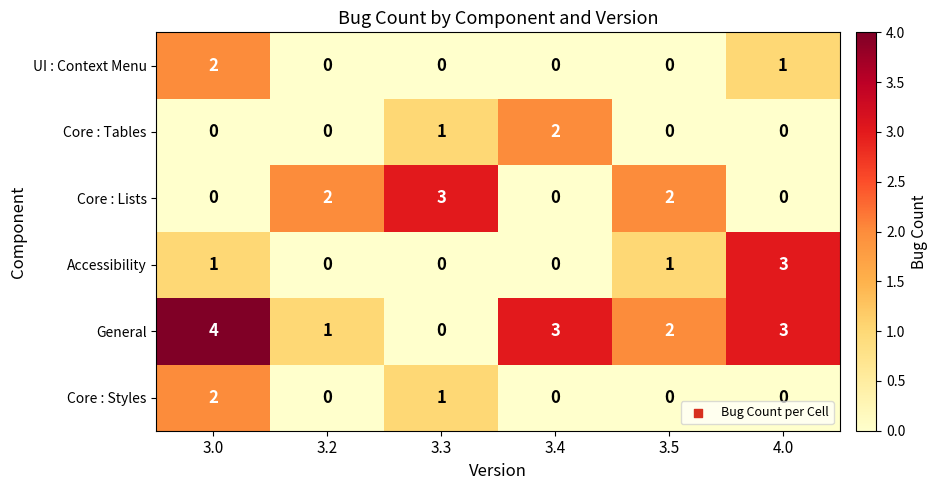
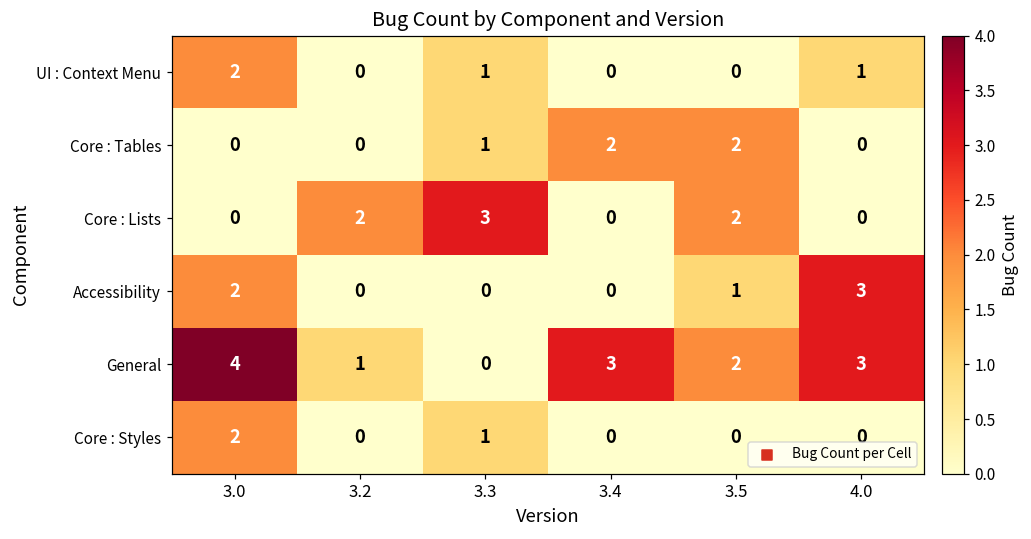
UI : Context Menu, 3.3: 0 -> 1
Core : Tables, 3.5: 0 -> 2
Accessibility, 3.0: 1 -> 2
